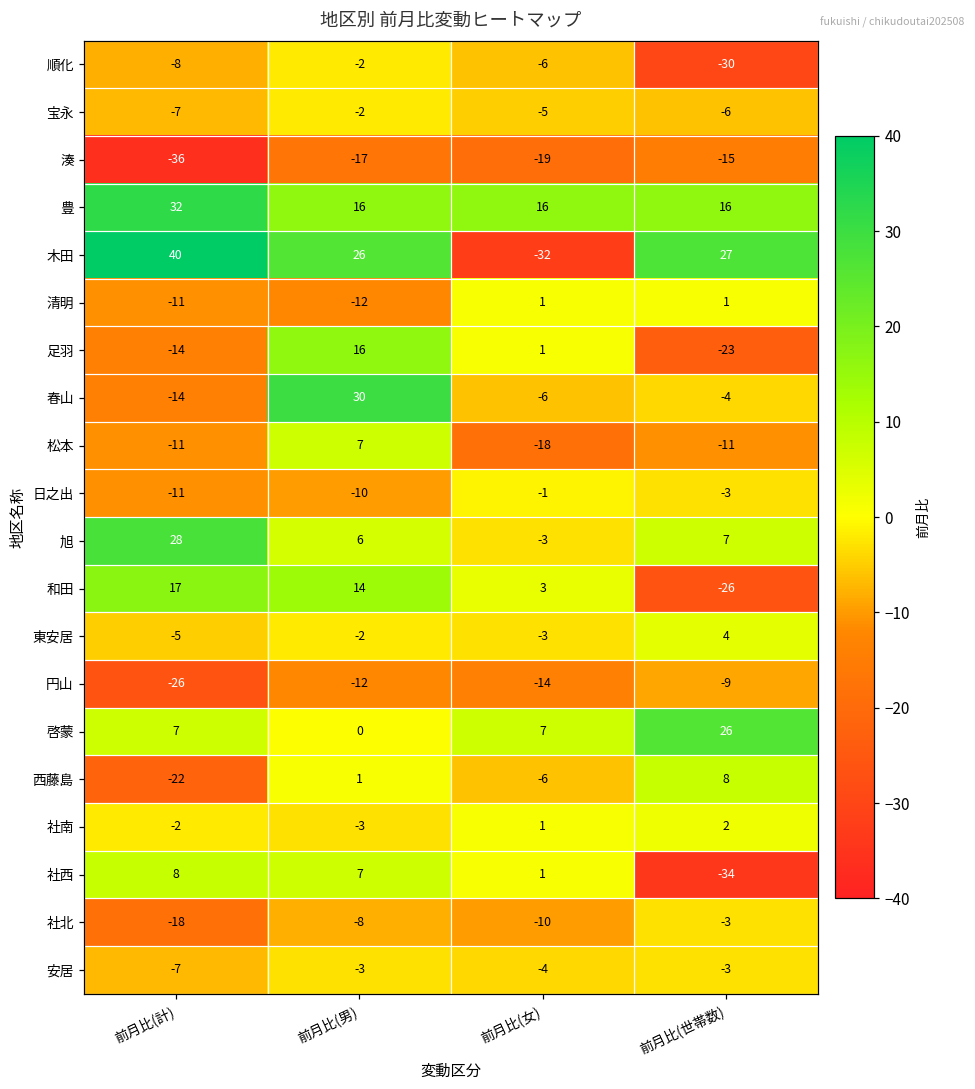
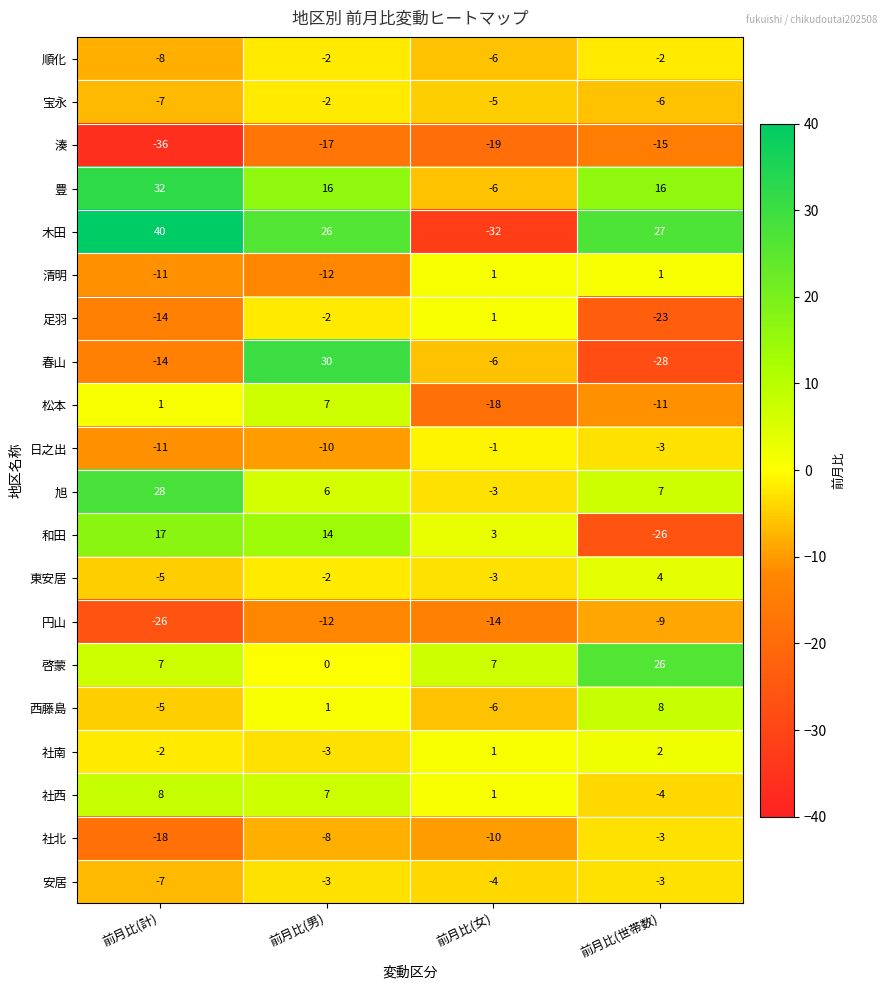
順化, 前月比(世帯数): -30 -> -2
豊, 前月比(女): 16 -> -6
足羽, 前月比(男): 16 -> -2
春山, 前月比(世帯数): -4 -> -28
松本, 前月比(計): -11 -> 1
西藤島, 前月比(計): -22 -> -5
社西, 前月比(世帯数): -34 -> -4
